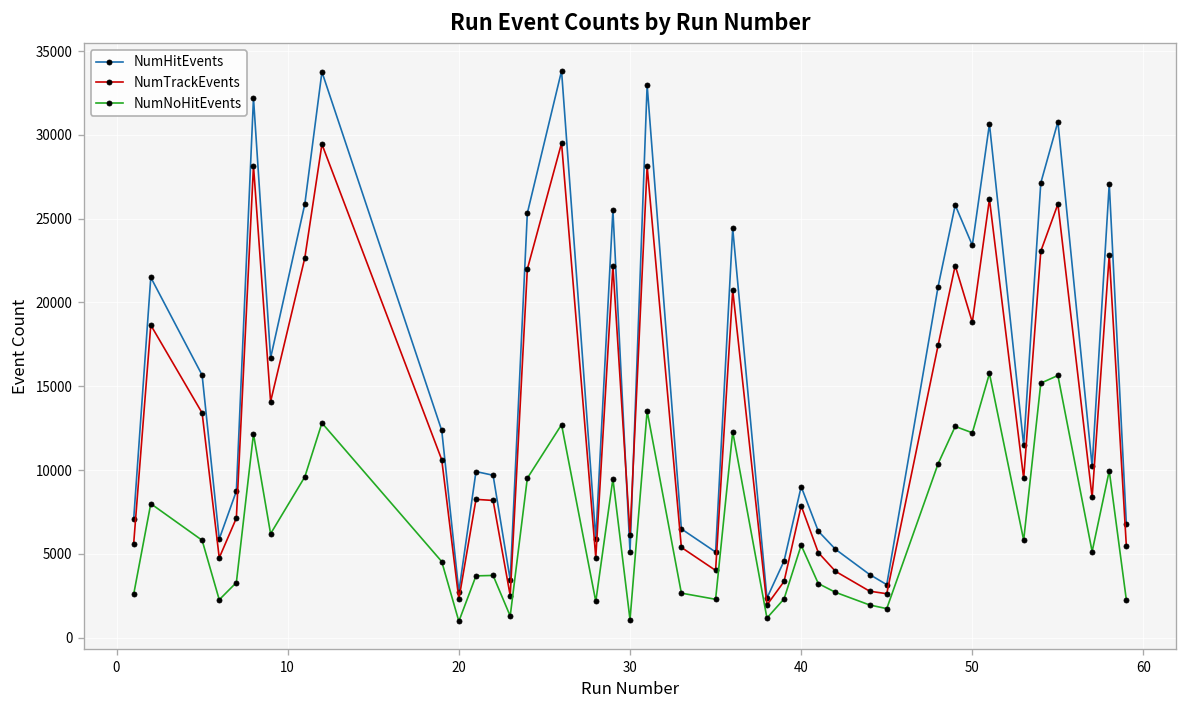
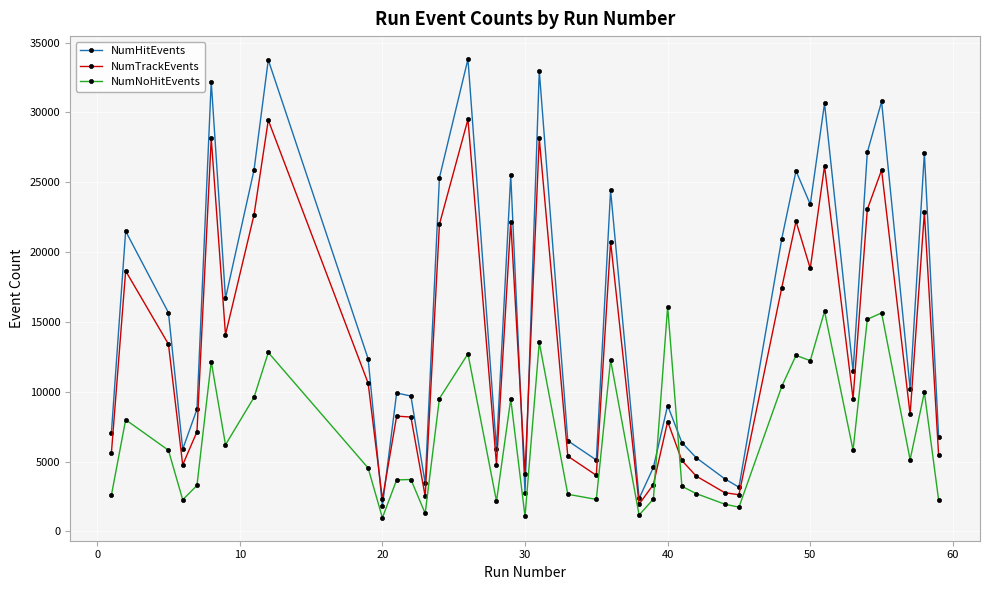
NumHitEvents, 20: 2700 -> 1800
NumHitEvents, 30: 5100 -> 2800
NumTrackEvents, 30: 6100 -> 4100
NumNoHitEvents, 40: 5500 -> 16100
